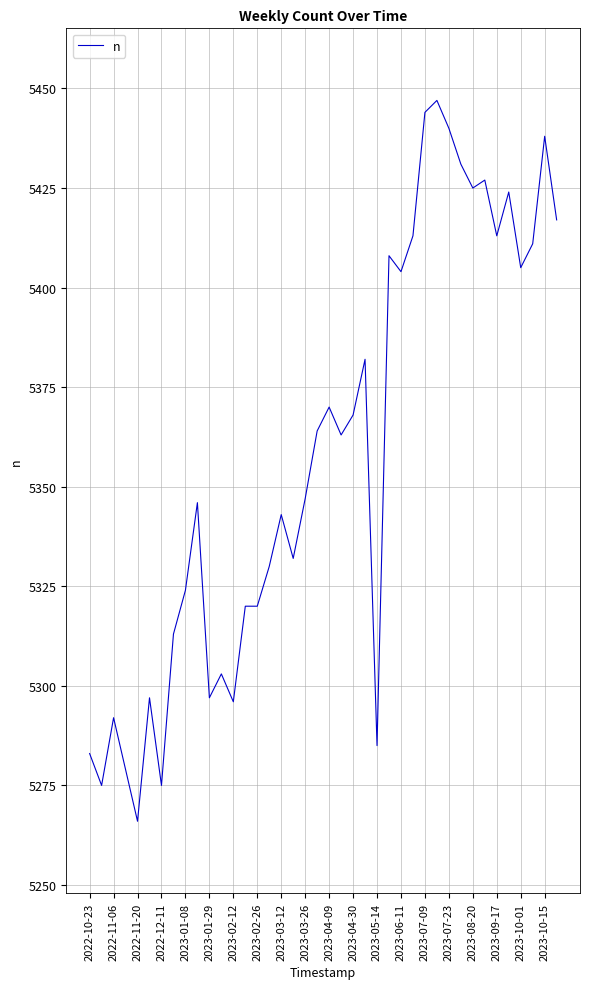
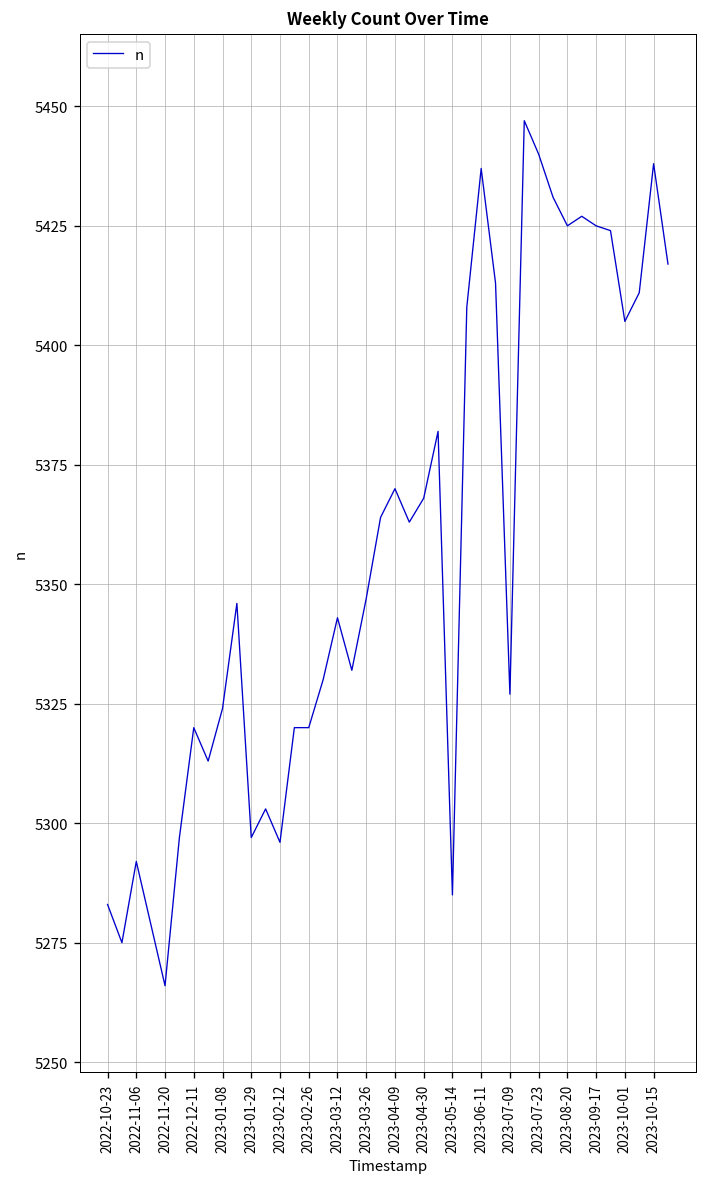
2022-12-11: 5275 -> 5320
2023-06-11: 5404 -> 5437
2023-07-09: 5444 -> 5327
2023-09-17: 5413 -> 5425
